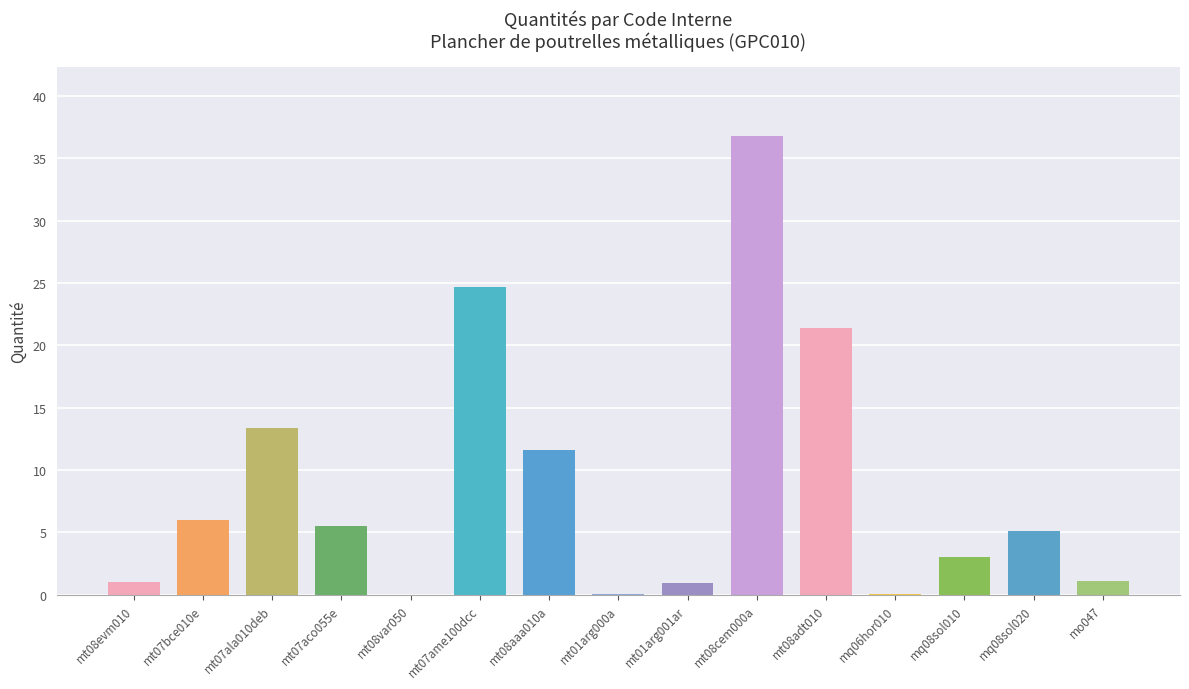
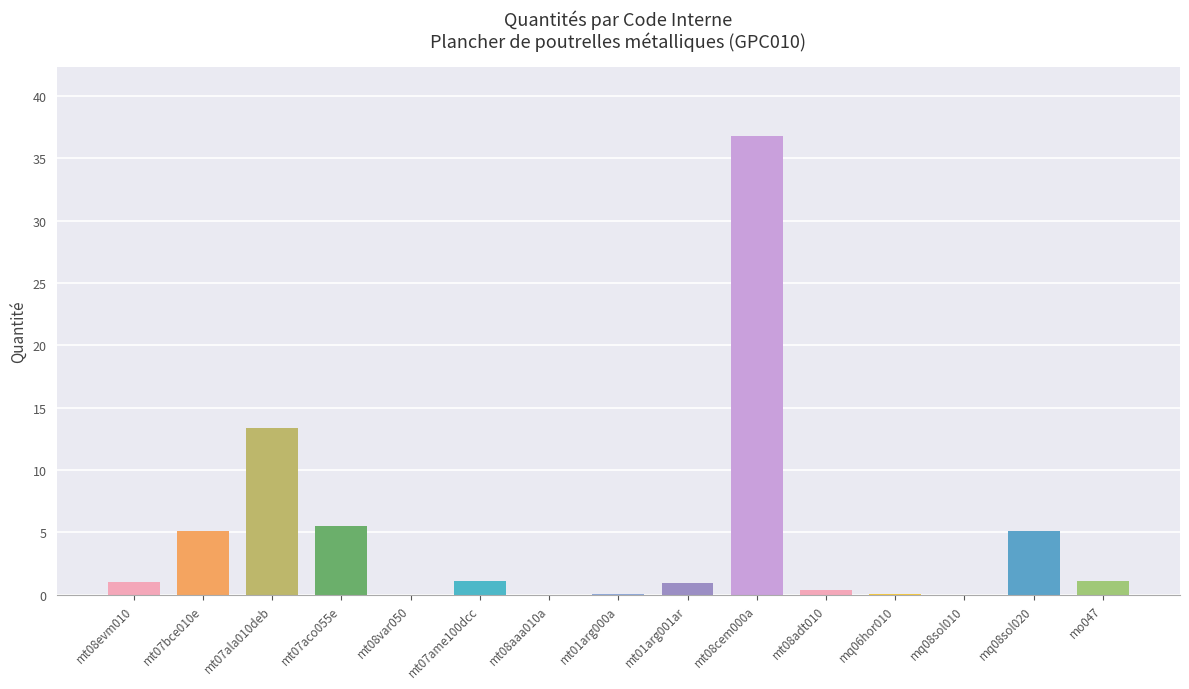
mt07bce010e: 6.0 -> 5.1
mt07ame100dcc: 24.7 -> 1.1
mt08aaa010a: 11.6 -> 0.0
mt08adt010: 21.4 -> 0.4
mq08sol010: 3.1 -> 0.0
